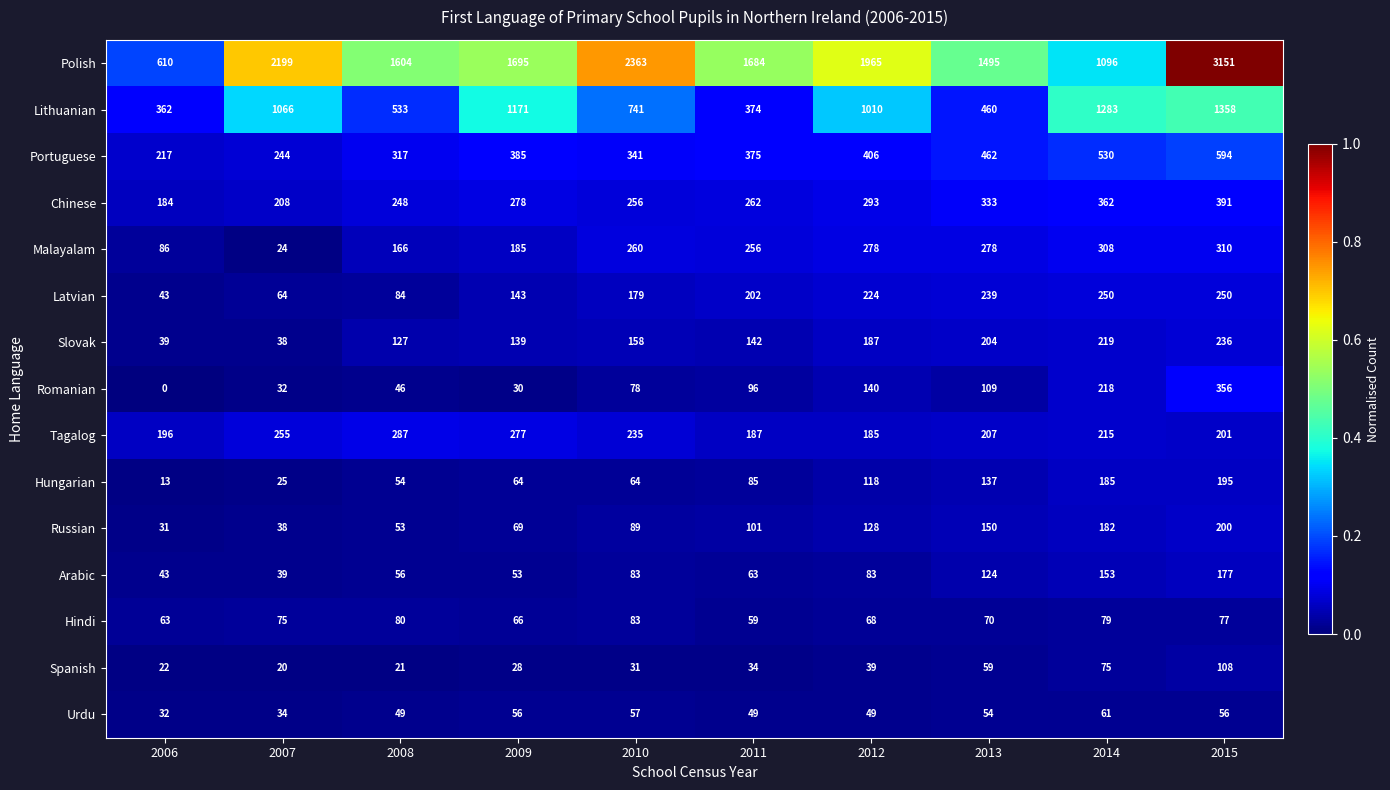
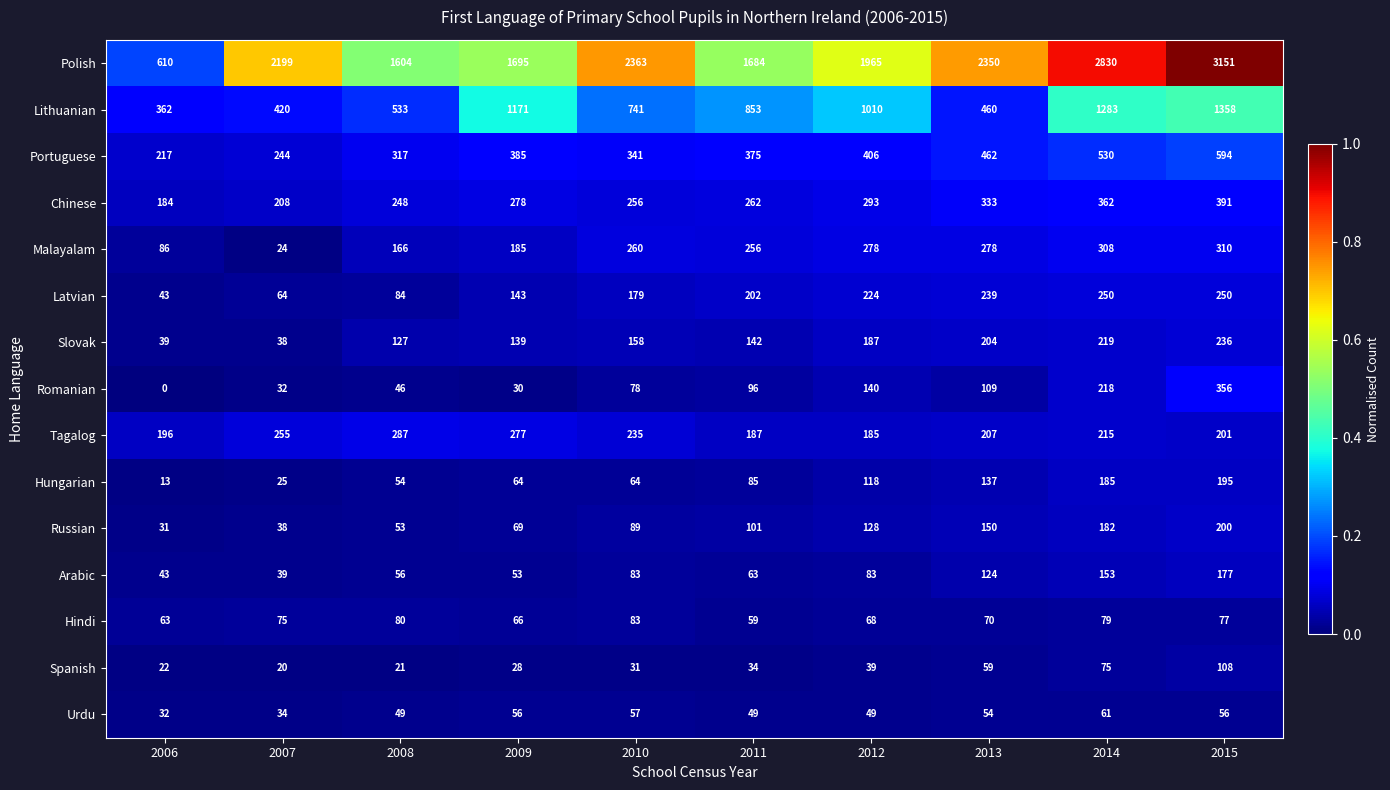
Polish, 2013: 1495 -> 2350
Polish, 2014: 1096 -> 2830
Lithuanian, 2007: 1066 -> 420
Lithuanian, 2011: 374 -> 853
